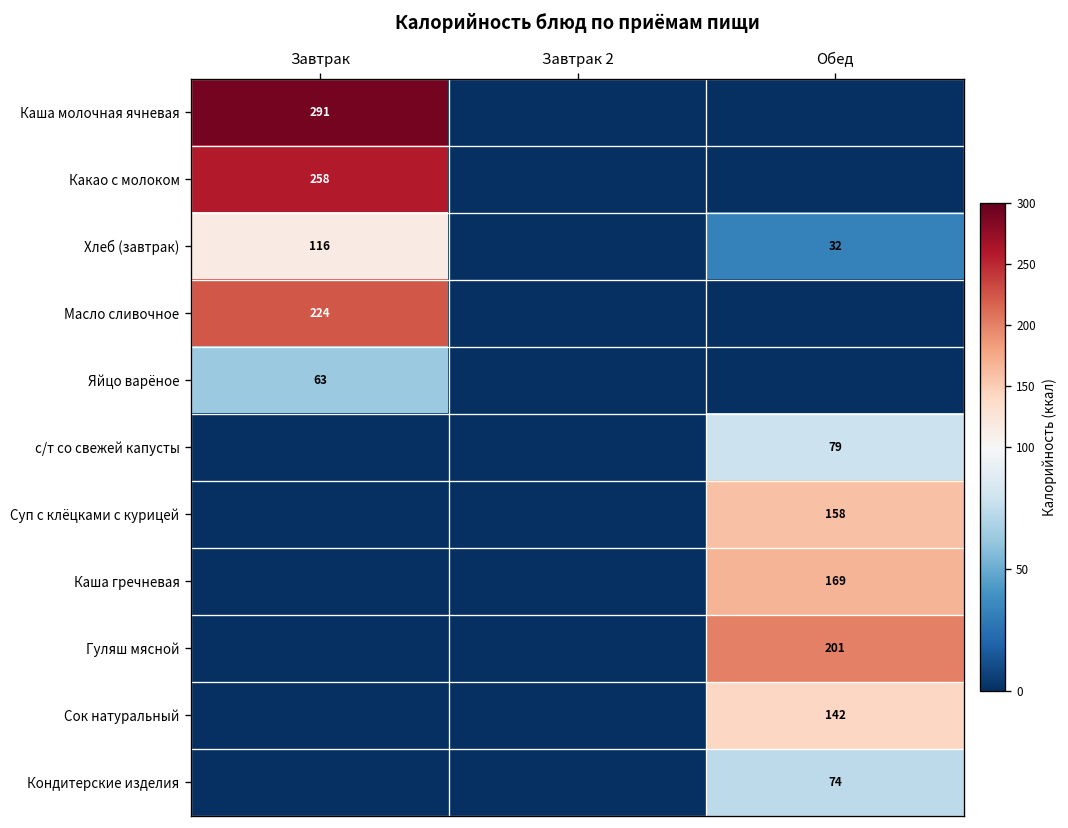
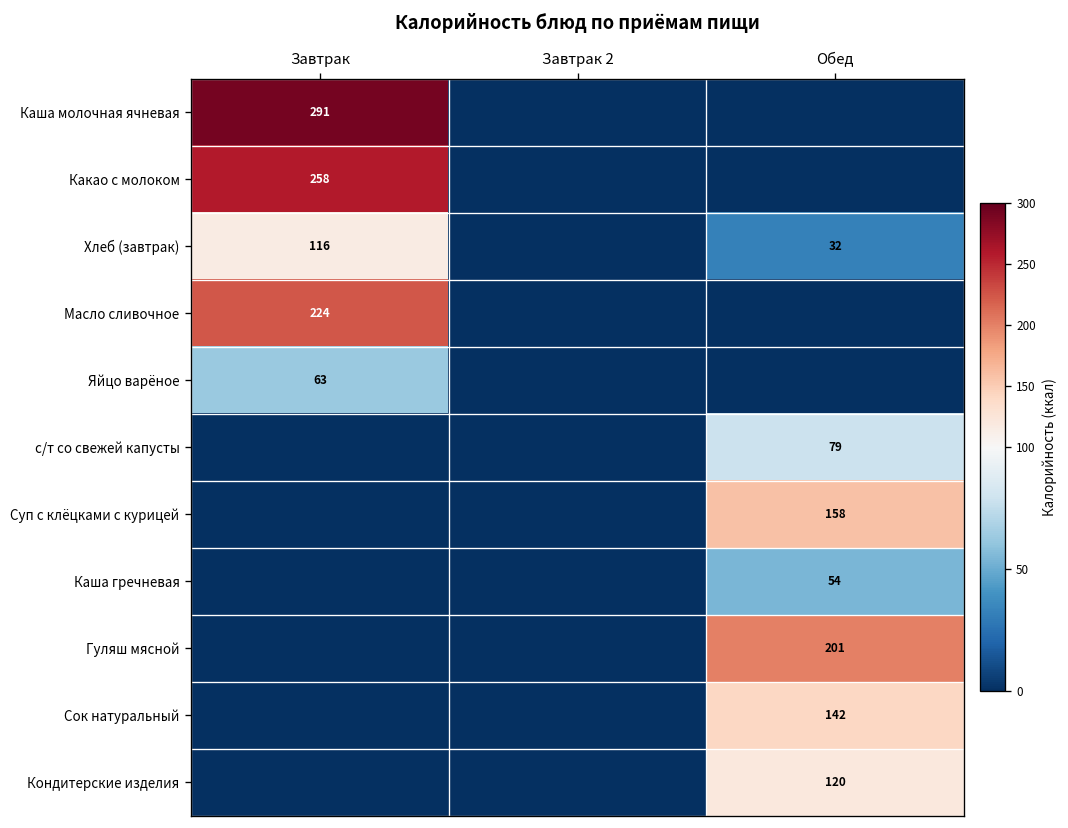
Каша гречневая, Обед: 169 -> 54
Кондитерские изделия, Обед: 74 -> 120
